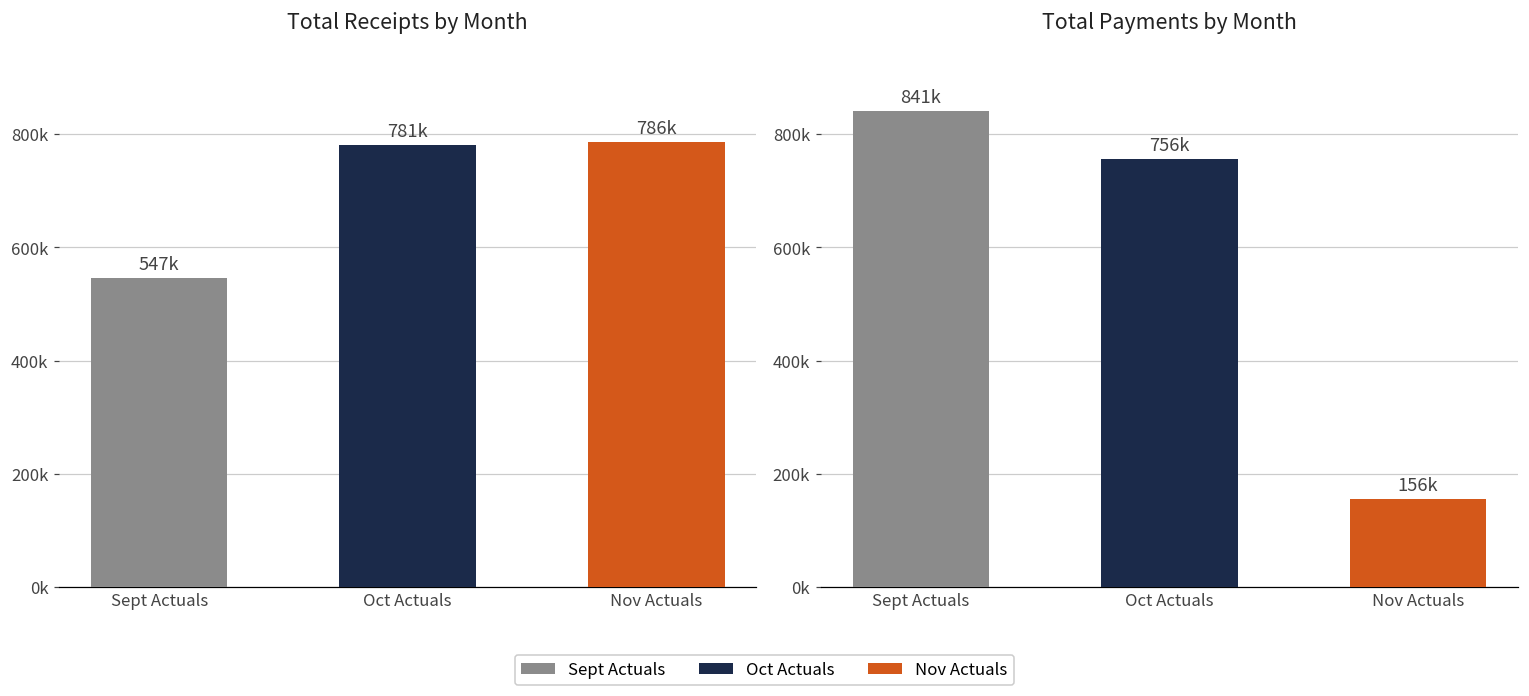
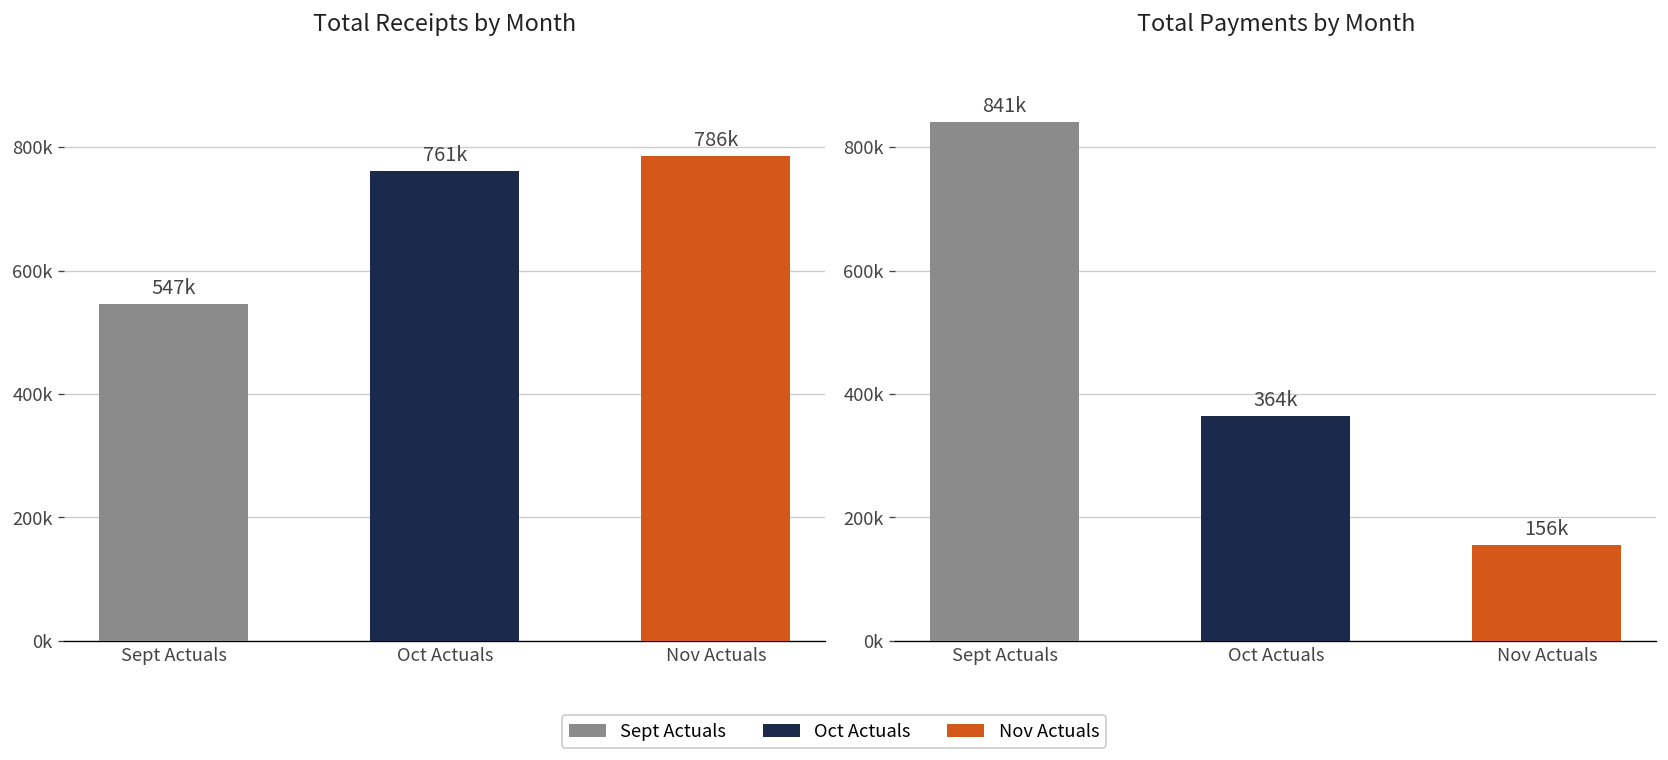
Total Receipts by Month, Oct Actuals: 781k -> 761k
Total Payments by Month, Oct Actuals: 756k -> 364k
